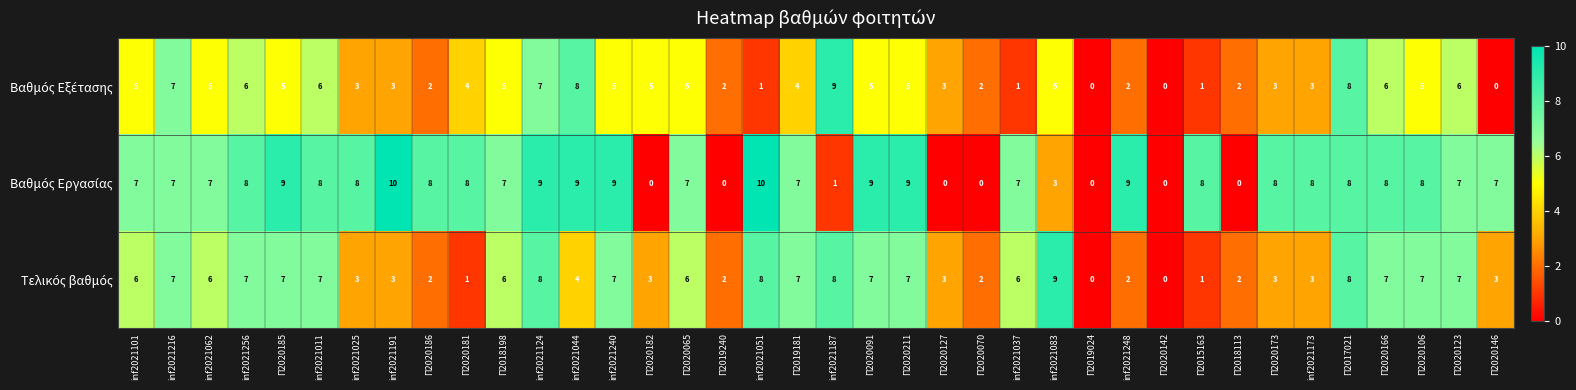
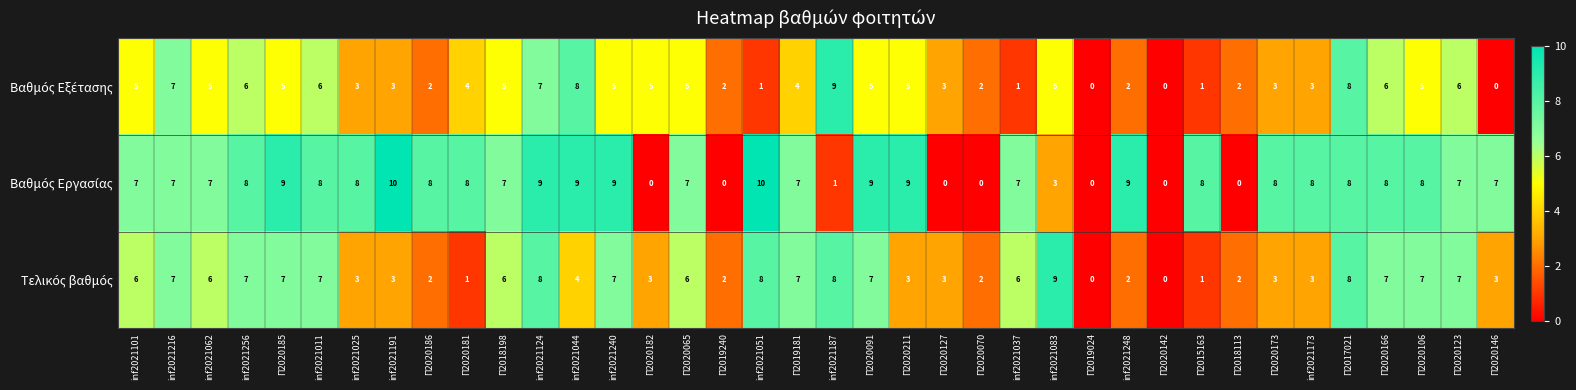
Τελικός βαθμός, Π2020211: 7 -> 3
